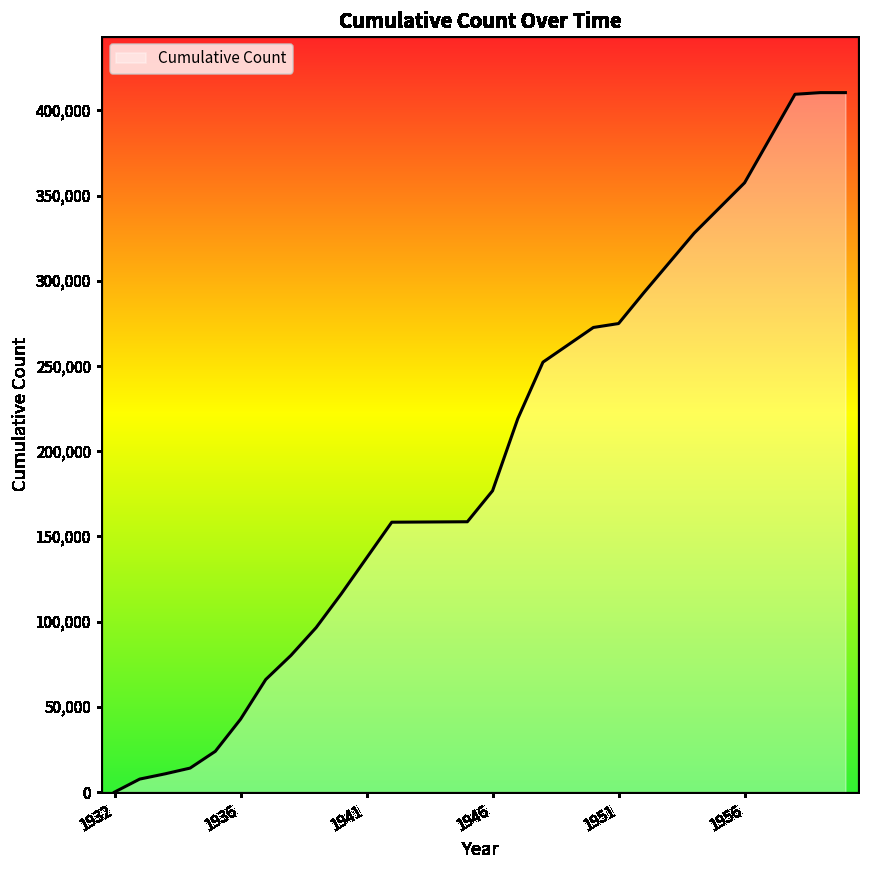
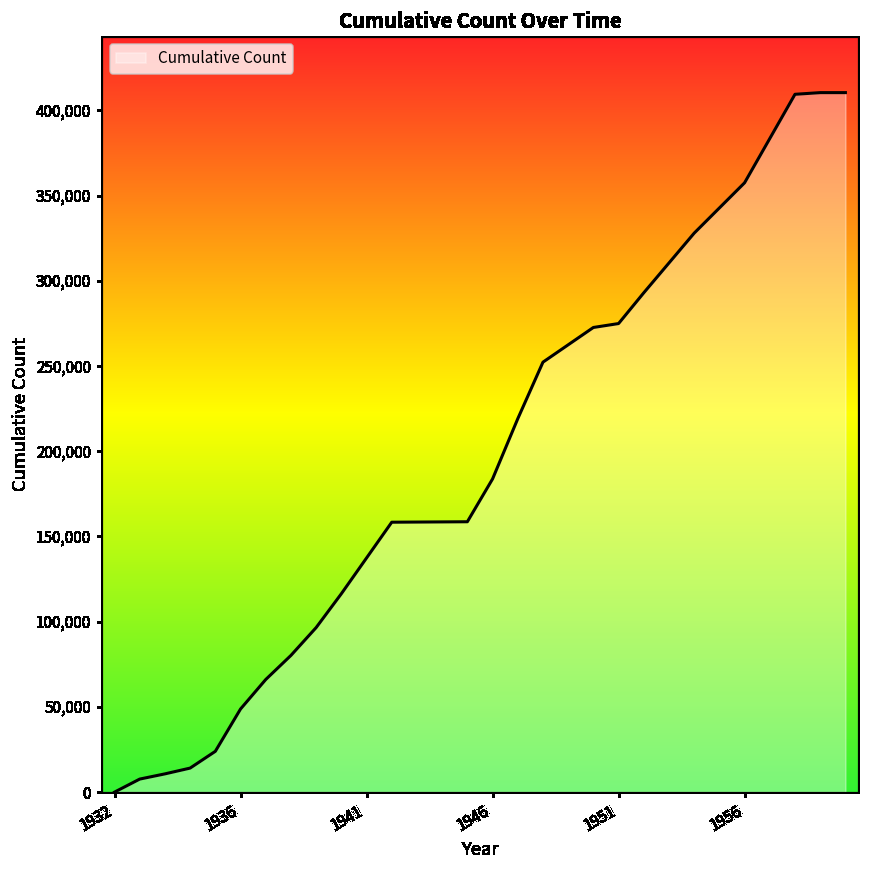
1936: 43,000 -> 49,000
1946: 177,000 -> 184,000
